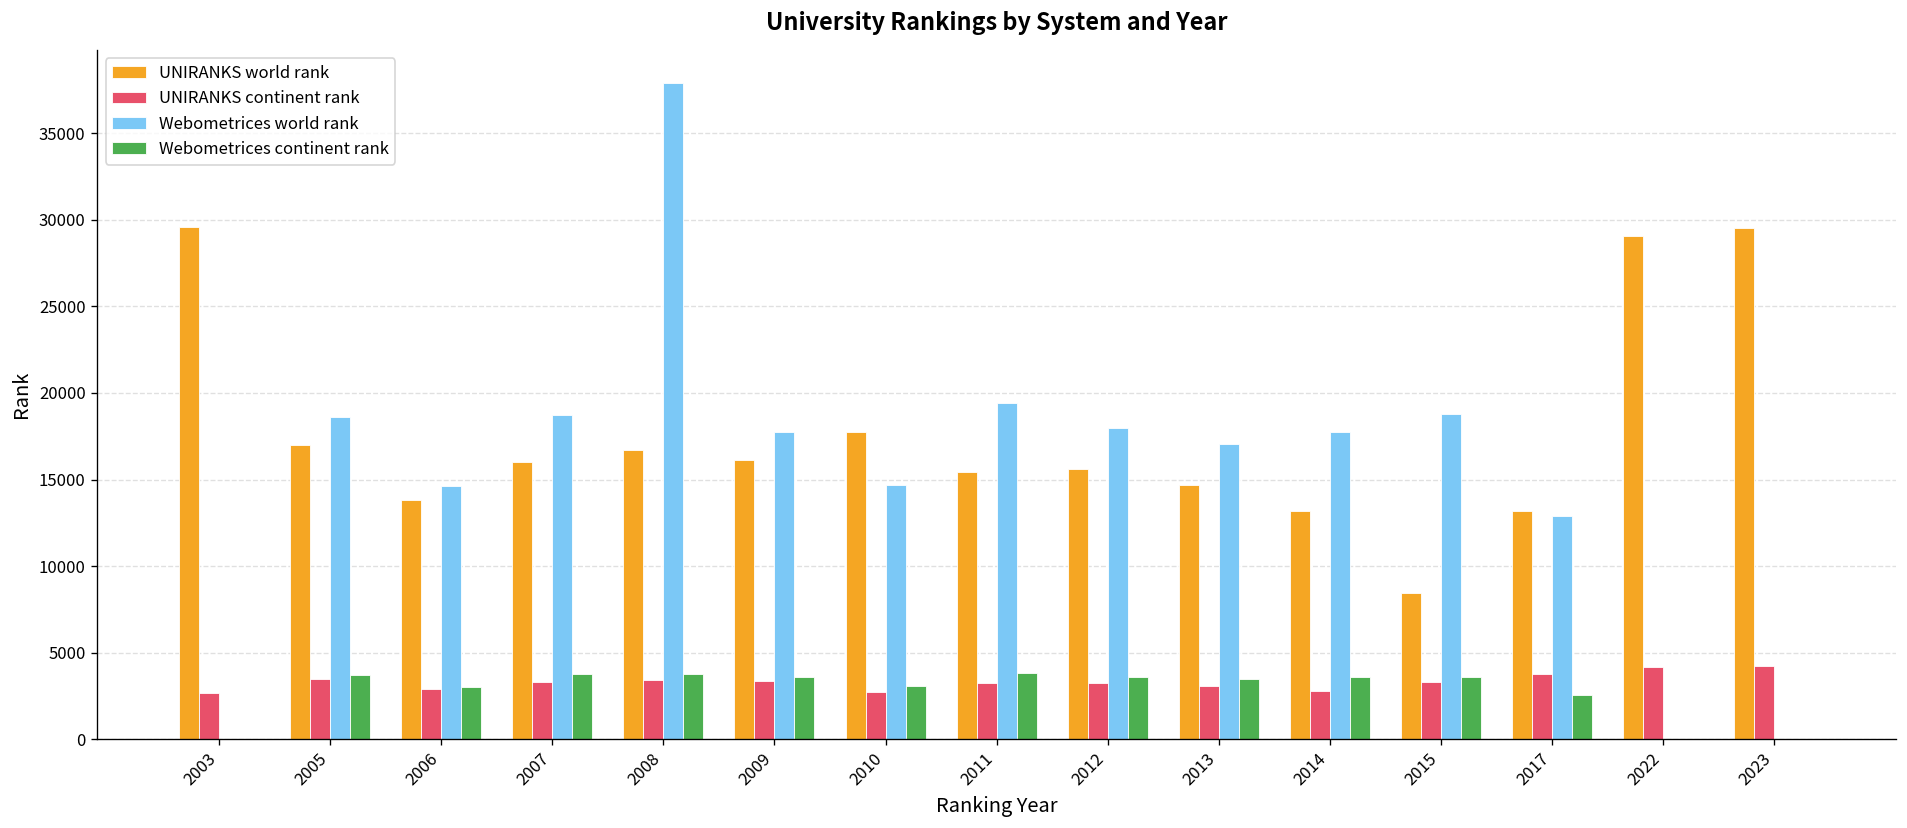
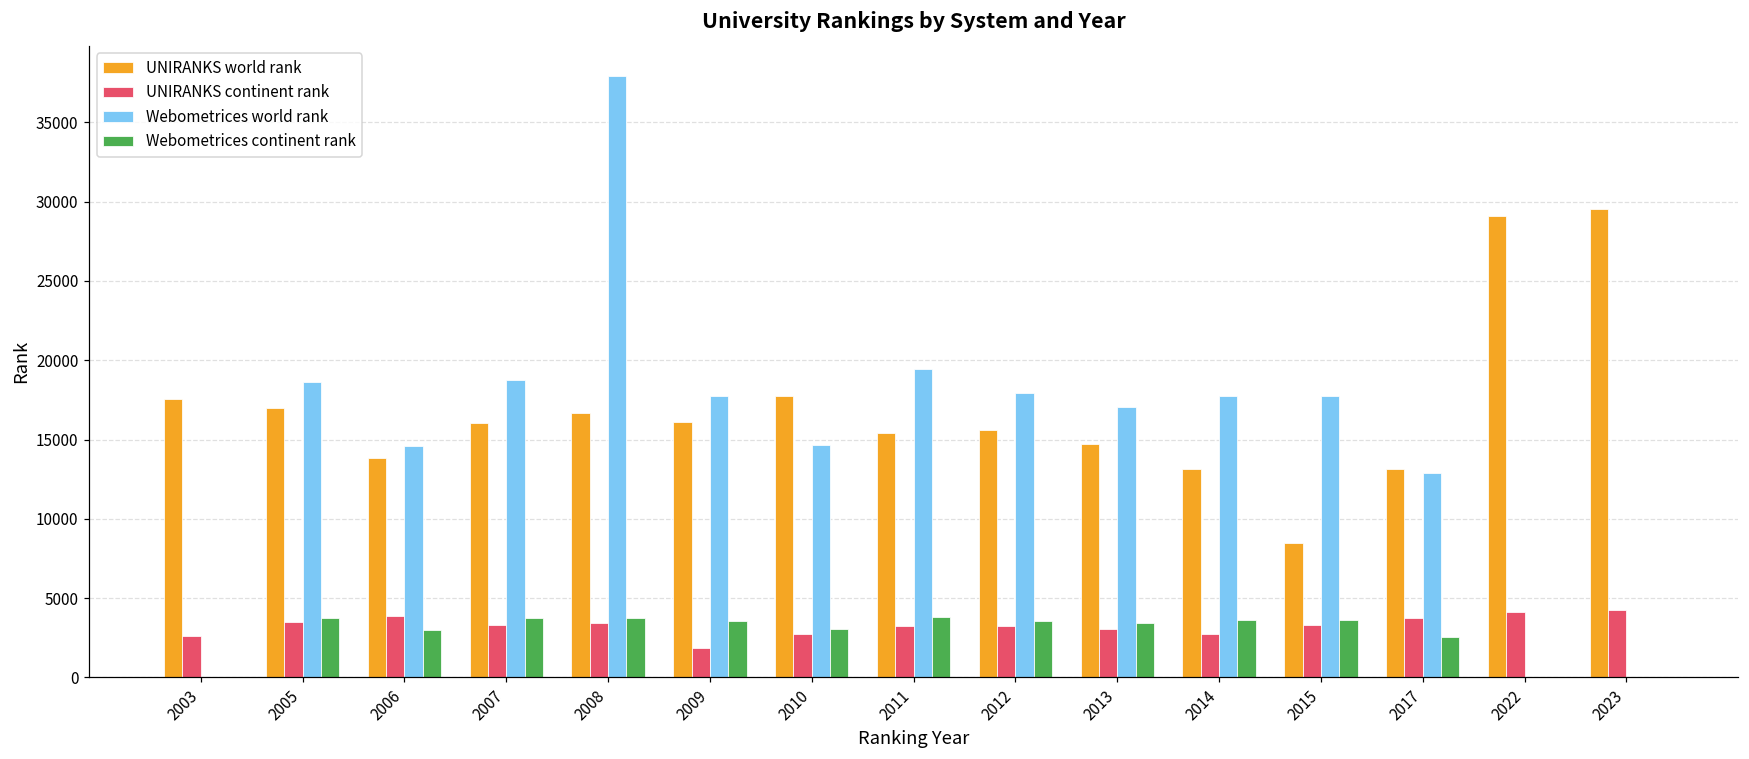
UNIRANKS world rank, 2003: 29600 -> 17500
UNIRANKS continent rank, 2006: 2900 -> 3900
UNIRANKS continent rank, 2009: 3300 -> 1900
Webometrices world rank, 2015: 18800 -> 17800
